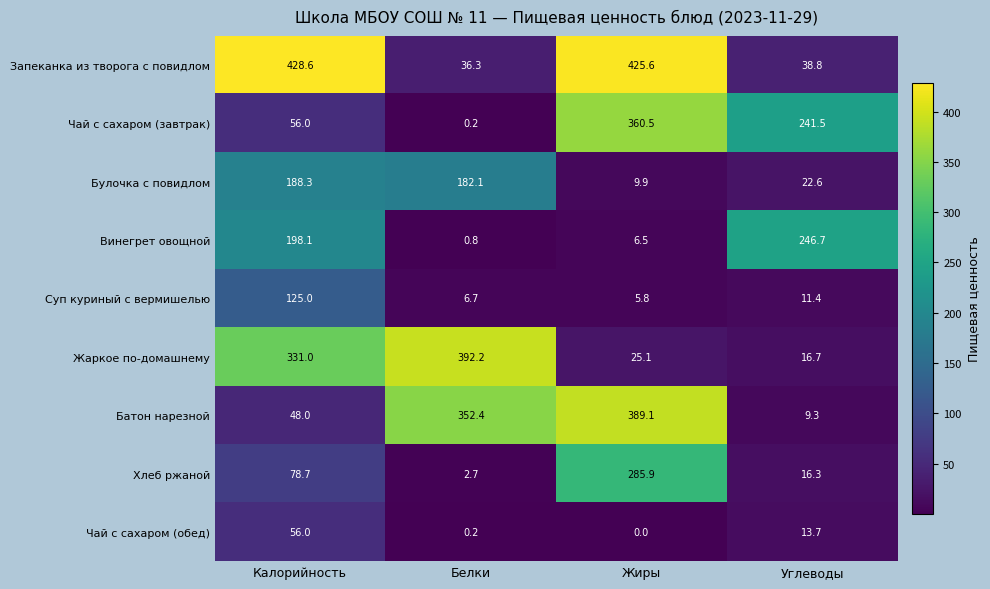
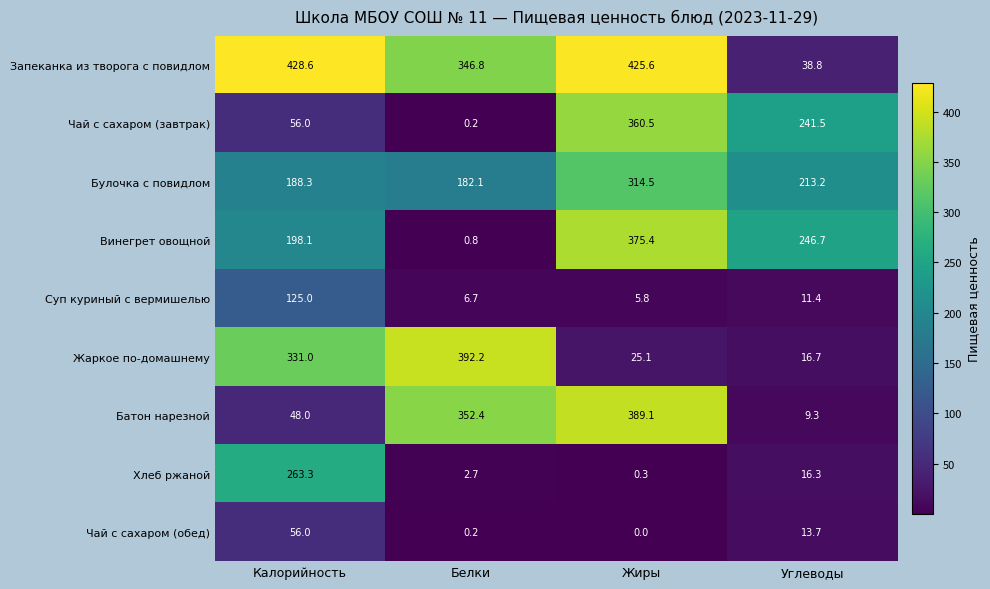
Запеканка из творога с повидлом, Белки: 36.3 -> 346.8
Булочка с повидлом, Жиры: 9.9 -> 314.5
Булочка с повидлом, Углеводы: 22.6 -> 213.2
Винегрет овощной, Жиры: 6.5 -> 375.4
Хлеб ржаной, Калорийность: 78.7 -> 263.3
Хлеб ржаной, Жиры: 285.9 -> 0.3
